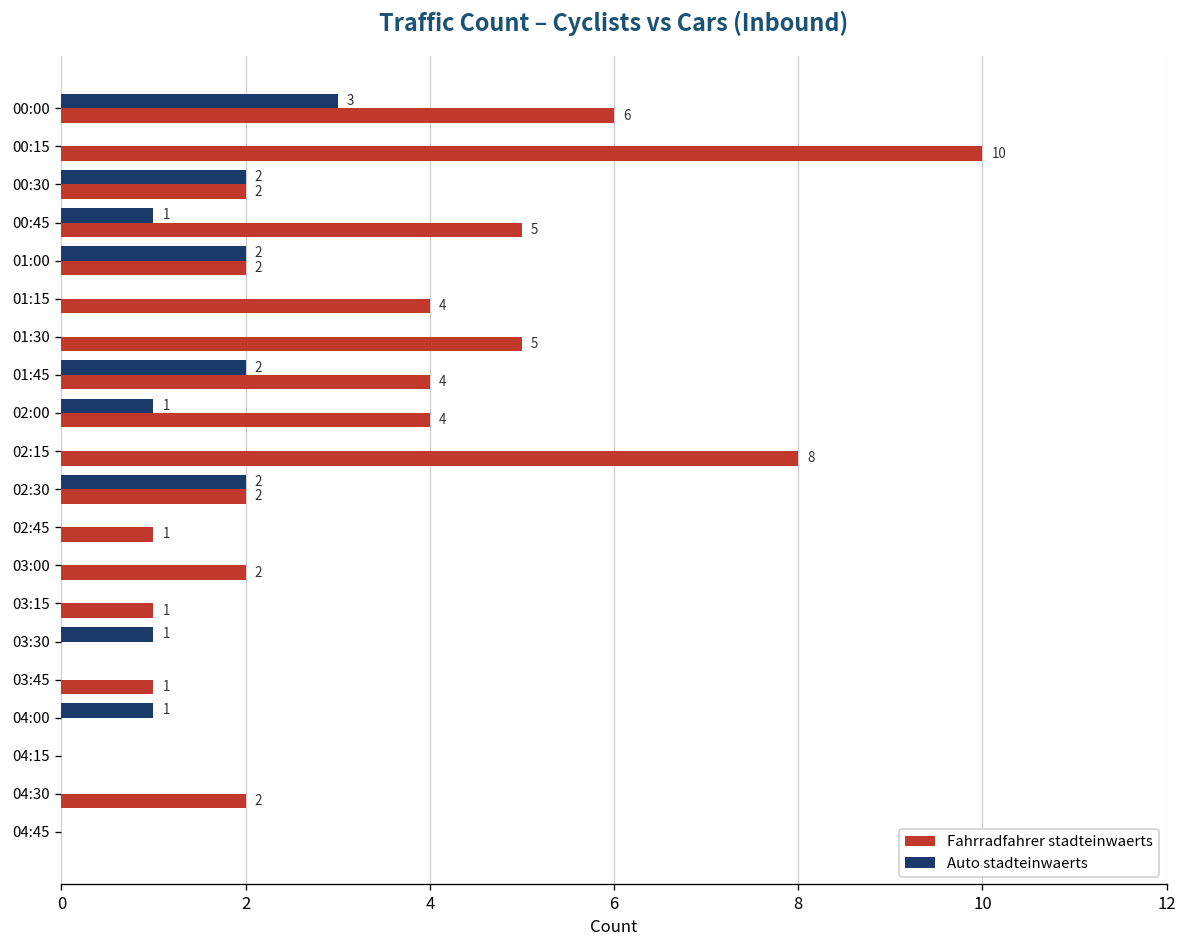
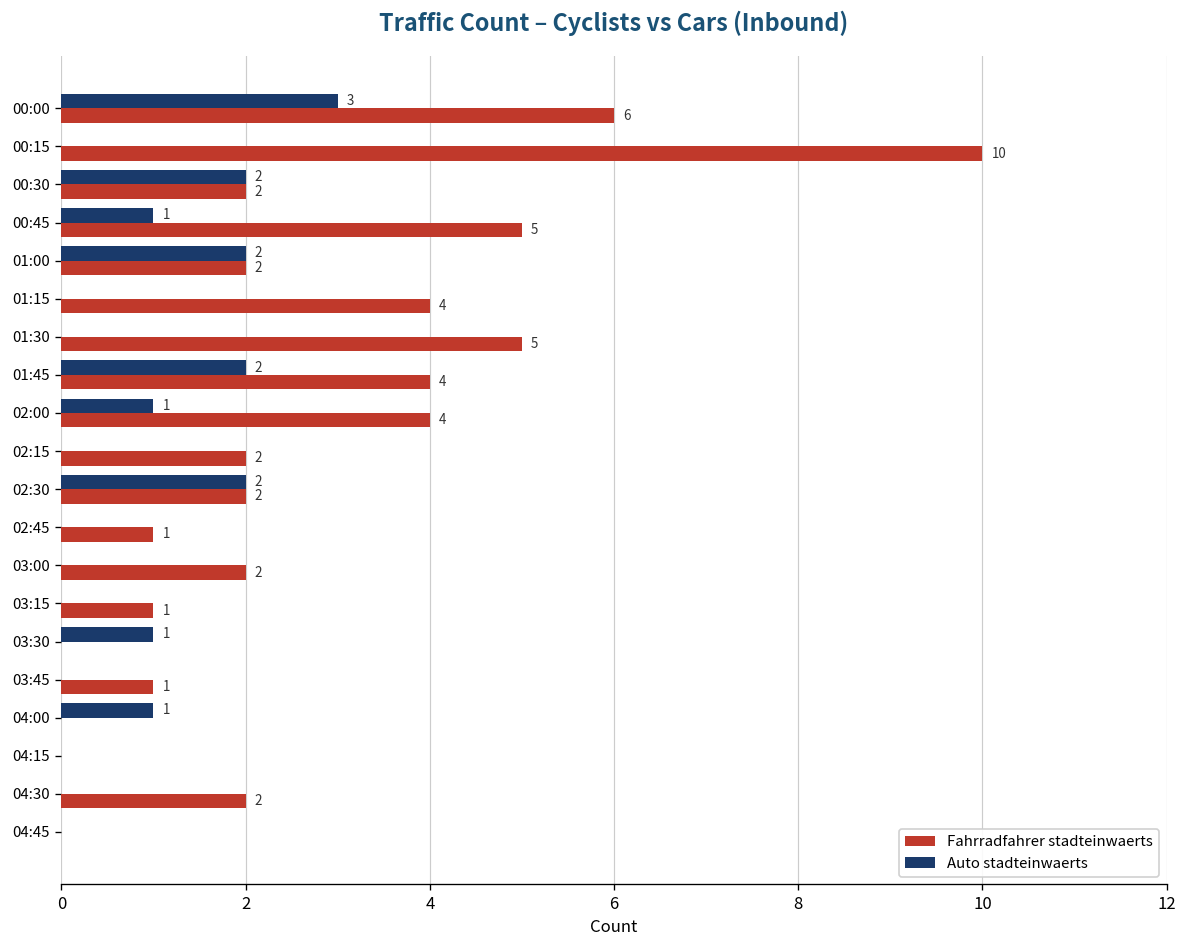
Fahrradfahrer stadteinwaerts, 02:15: 8 -> 2
